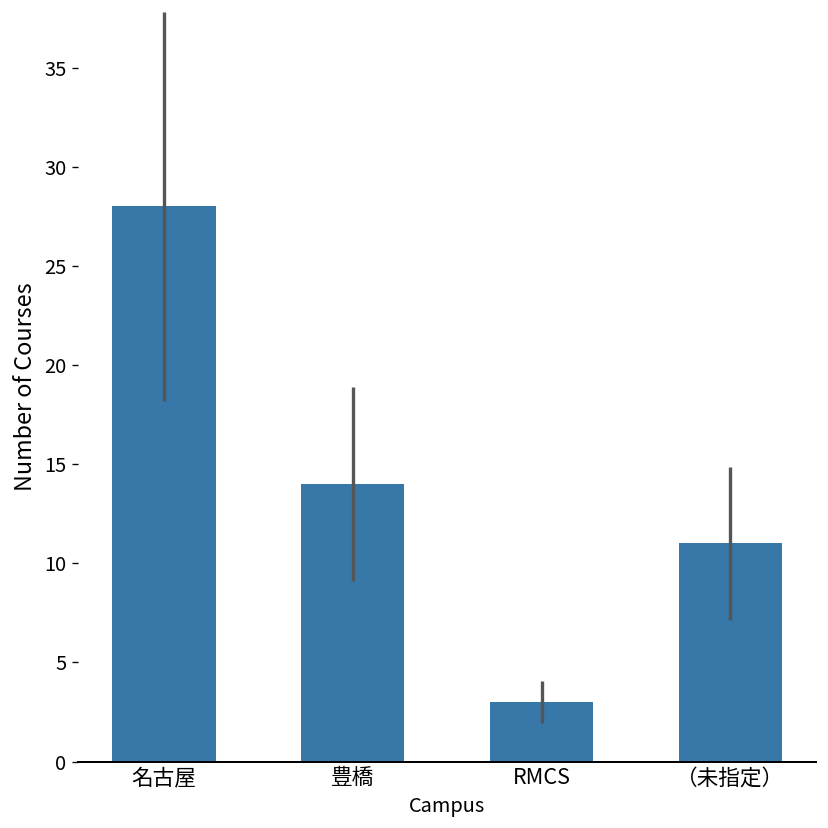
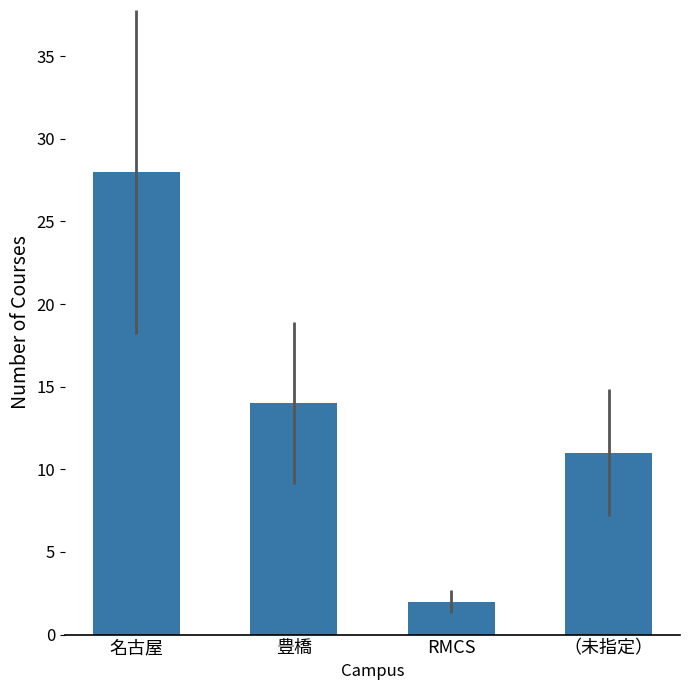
RMCS: 3 -> 2
